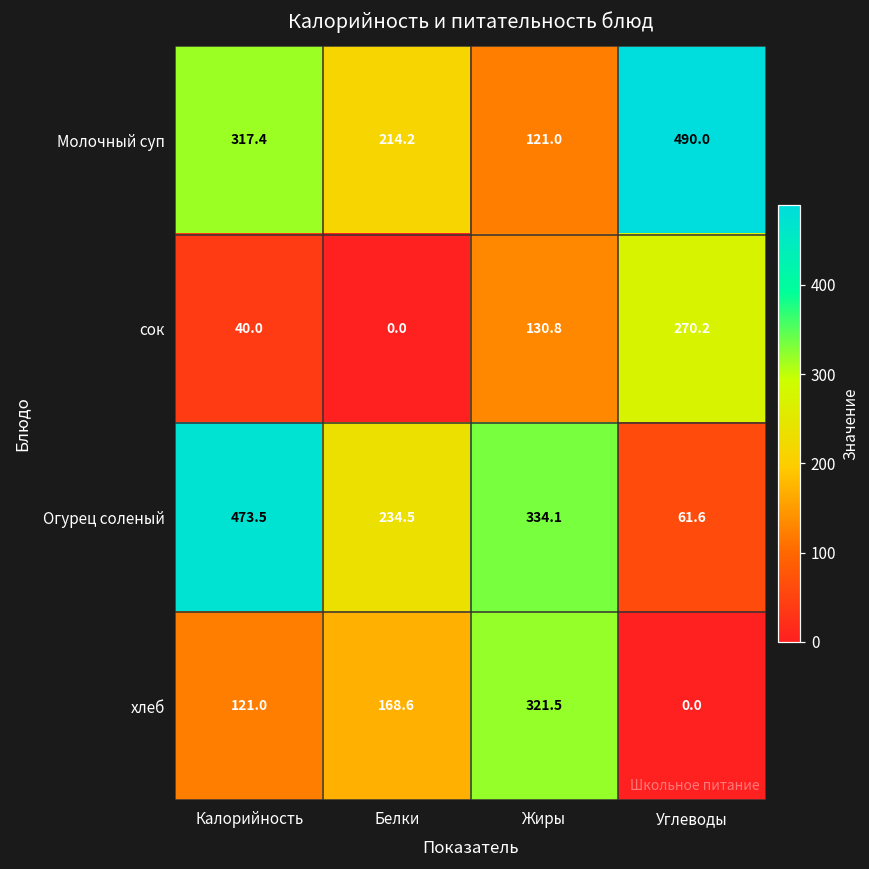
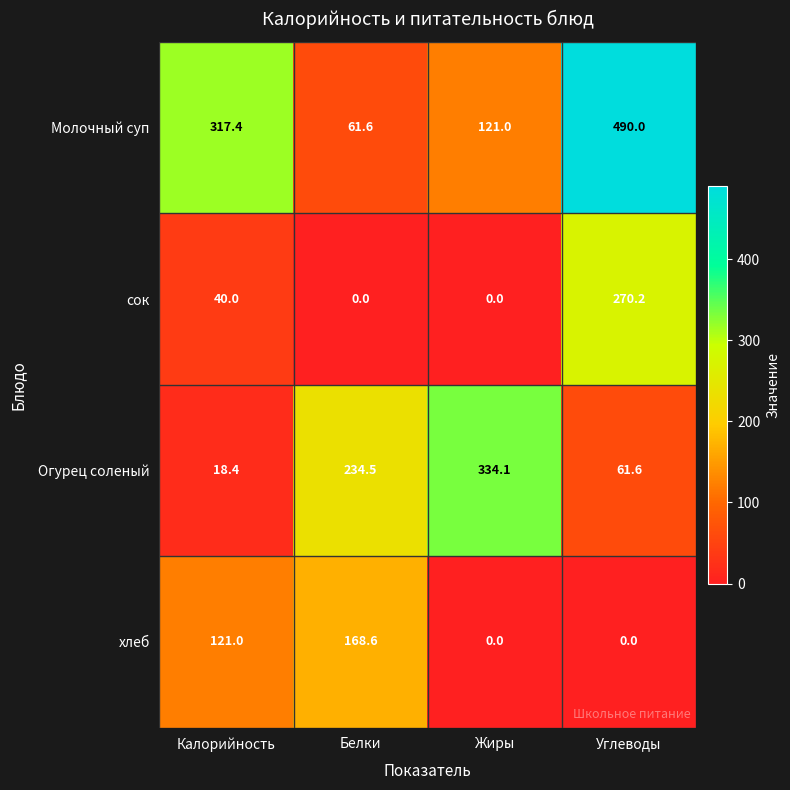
Молочный суп, Белки: 214.2 -> 61.6
сок, Жиры: 130.8 -> 0.0
Огурец соленый, Калорийность: 473.5 -> 18.4
хлеб, Жиры: 321.5 -> 0.0
